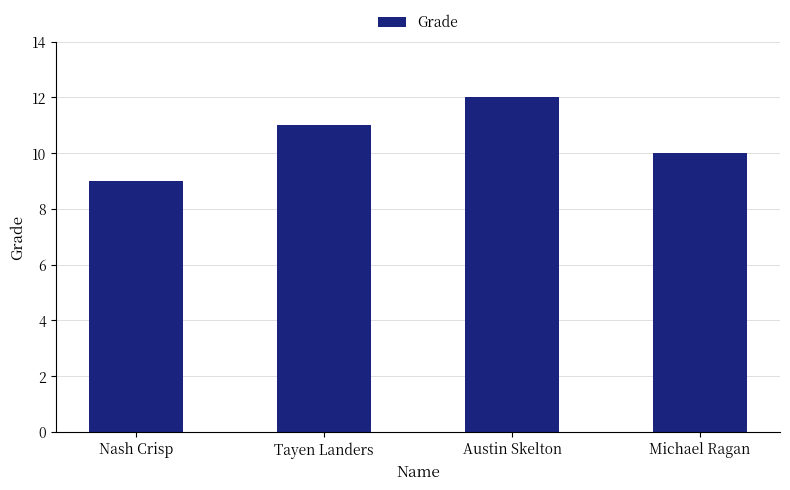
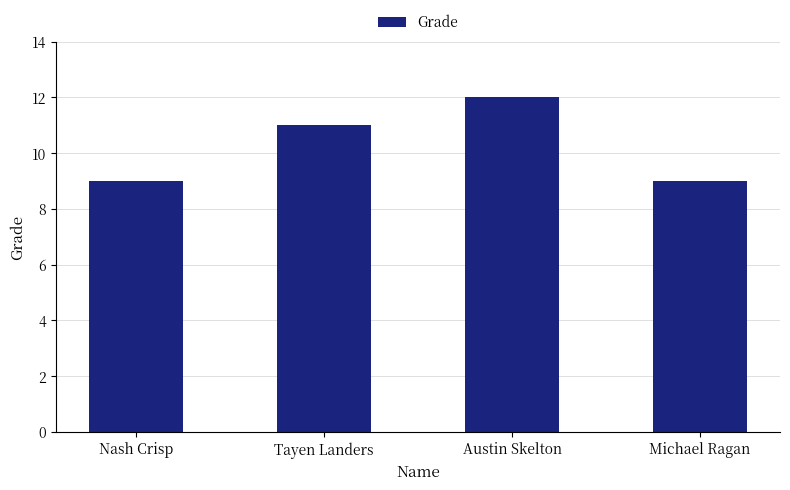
Michael Ragan: 10 -> 9
